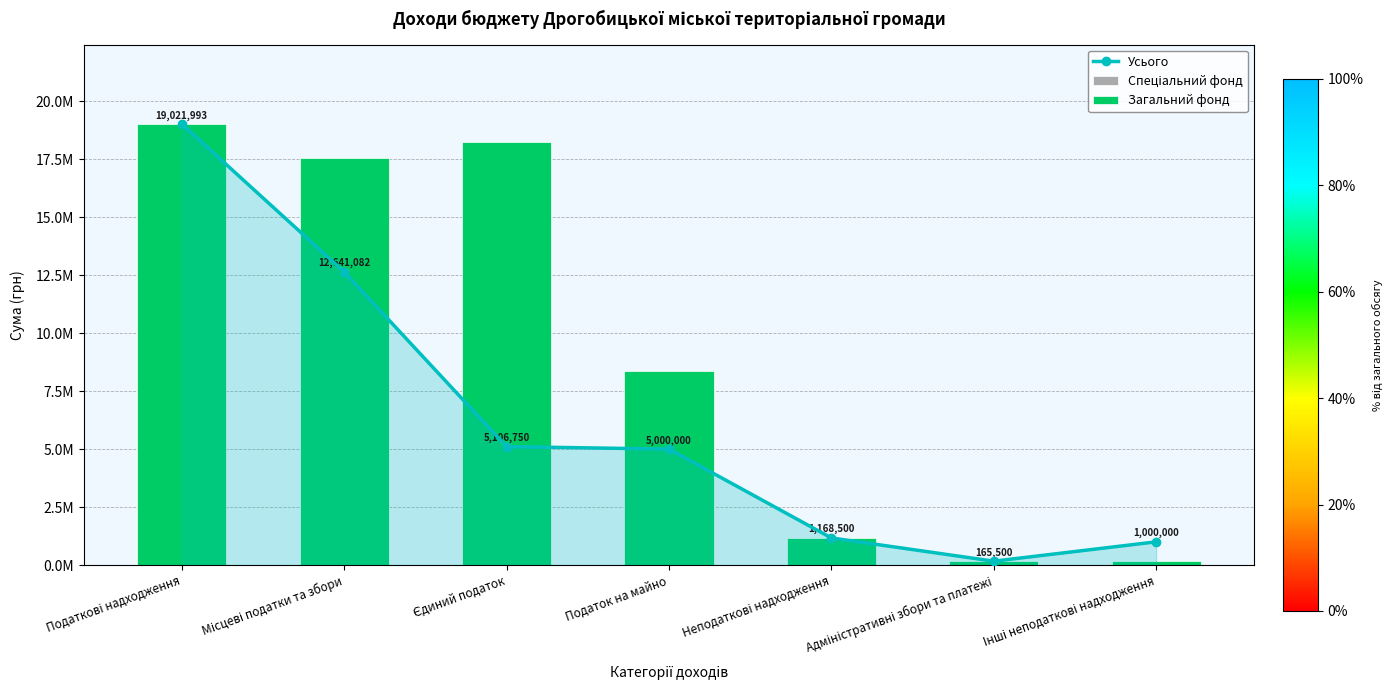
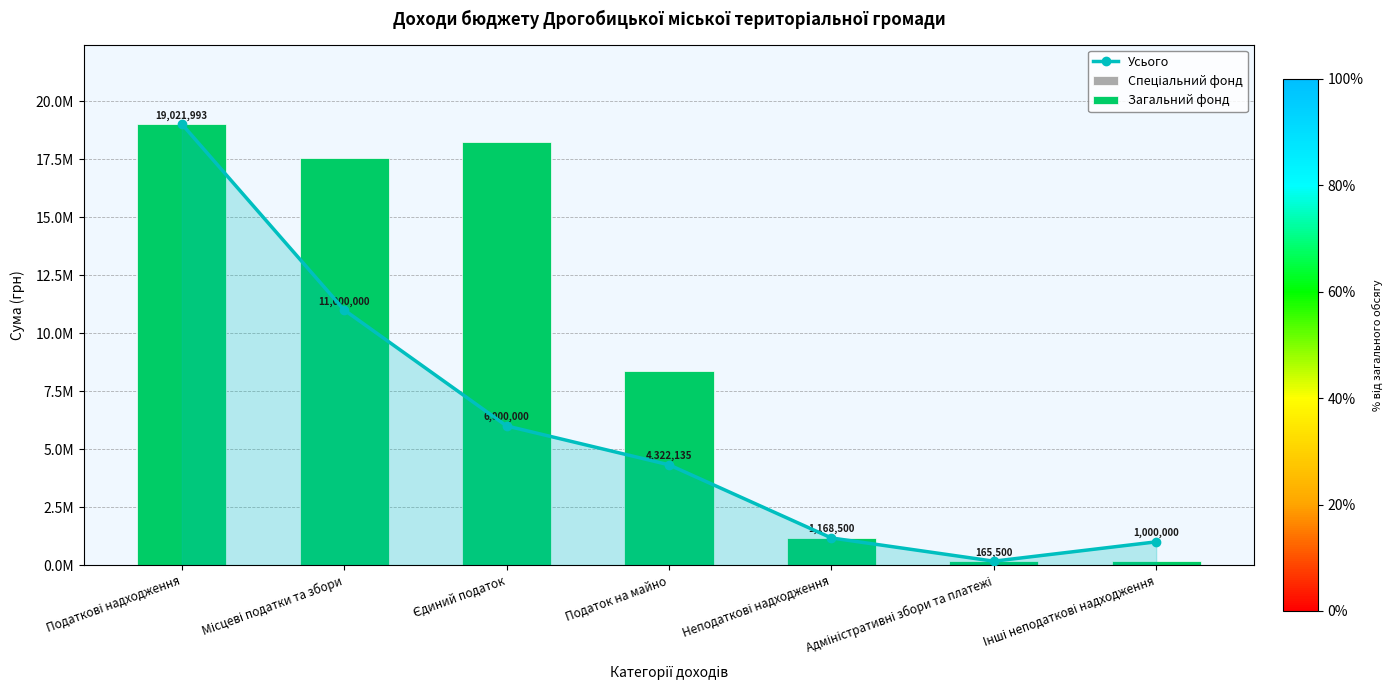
Усього, Місцеві податки та збори: 12,641,082 -> 11,000,000
Усього, Єдиний податок: 5,106,750 -> 6,000,000
Усього, Податок на майно: 5,000,000 -> 4,322,135
